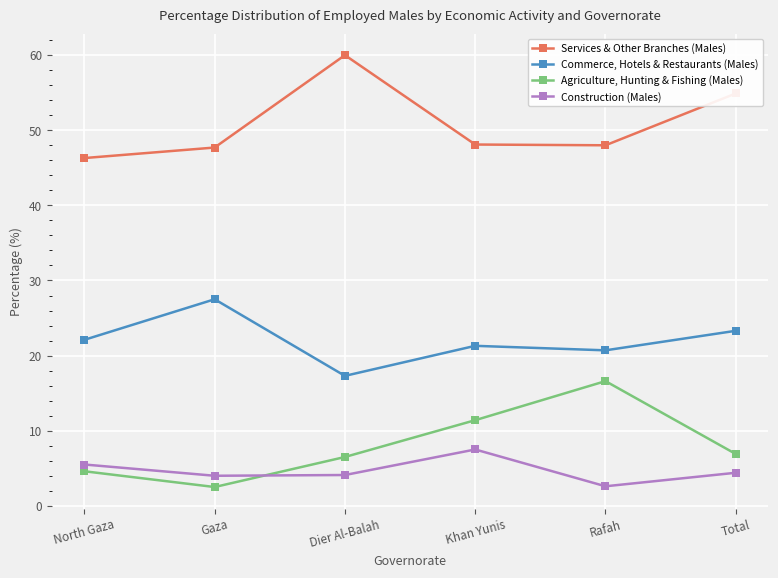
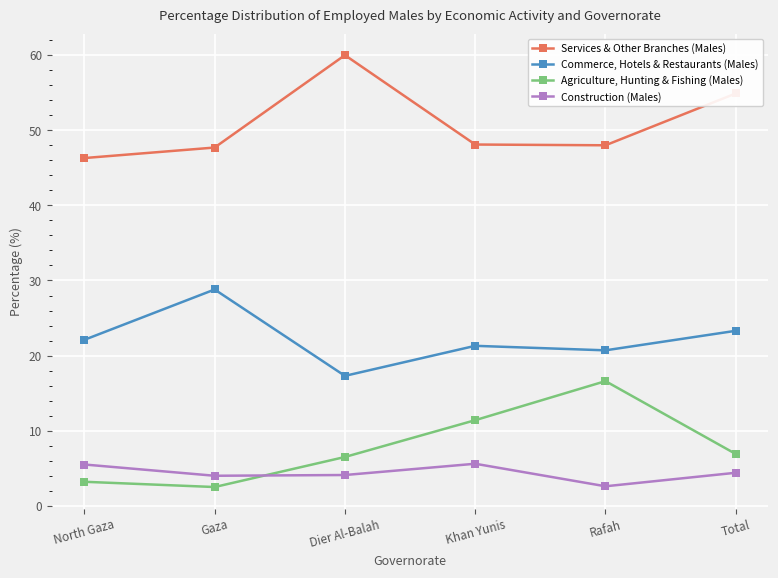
Agriculture, Hunting & Fishing (Males), North Gaza: 5 -> 3
Commerce, Hotels & Restaurants (Males), Gaza: 28 -> 29
Construction (Males), Khan Yunis: 8 -> 6
